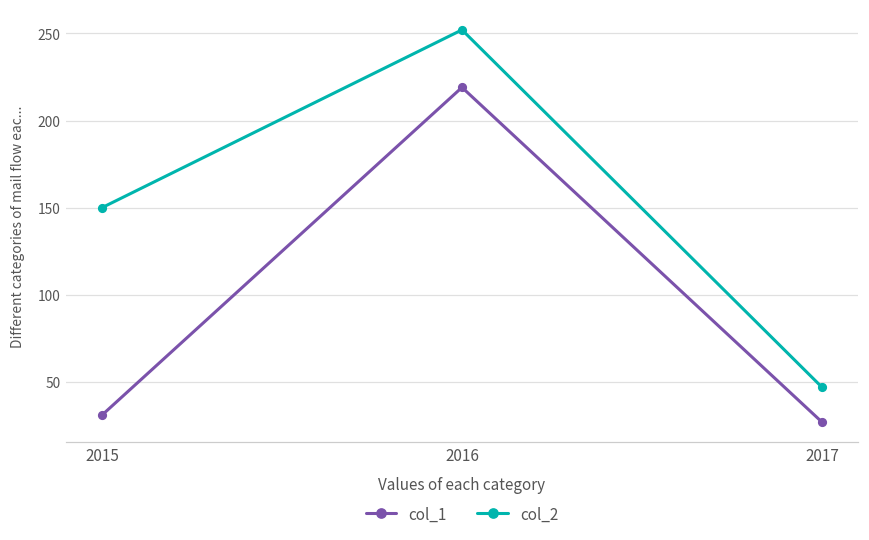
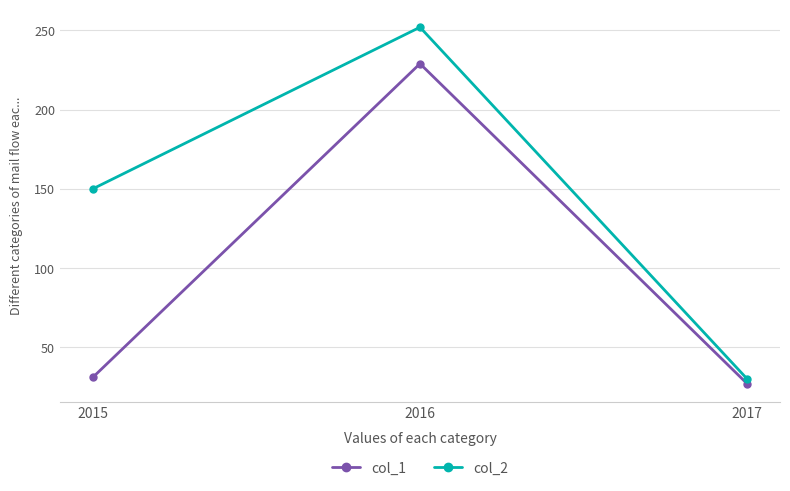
col_1, 2016: 219 -> 229
col_2, 2017: 47 -> 30
